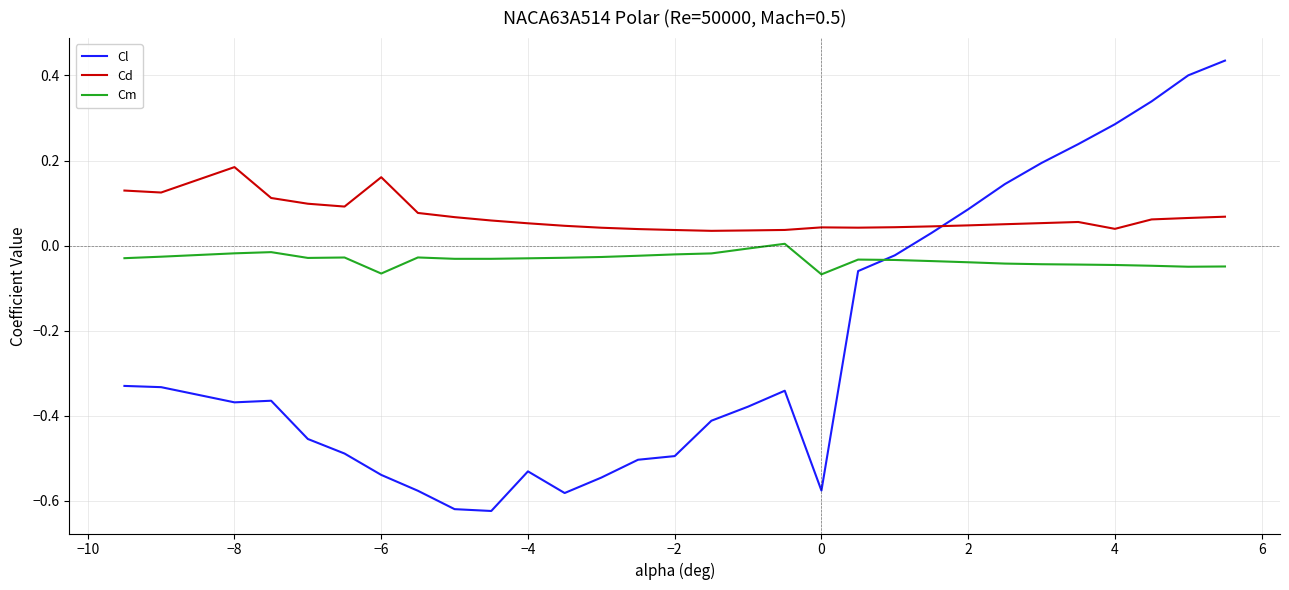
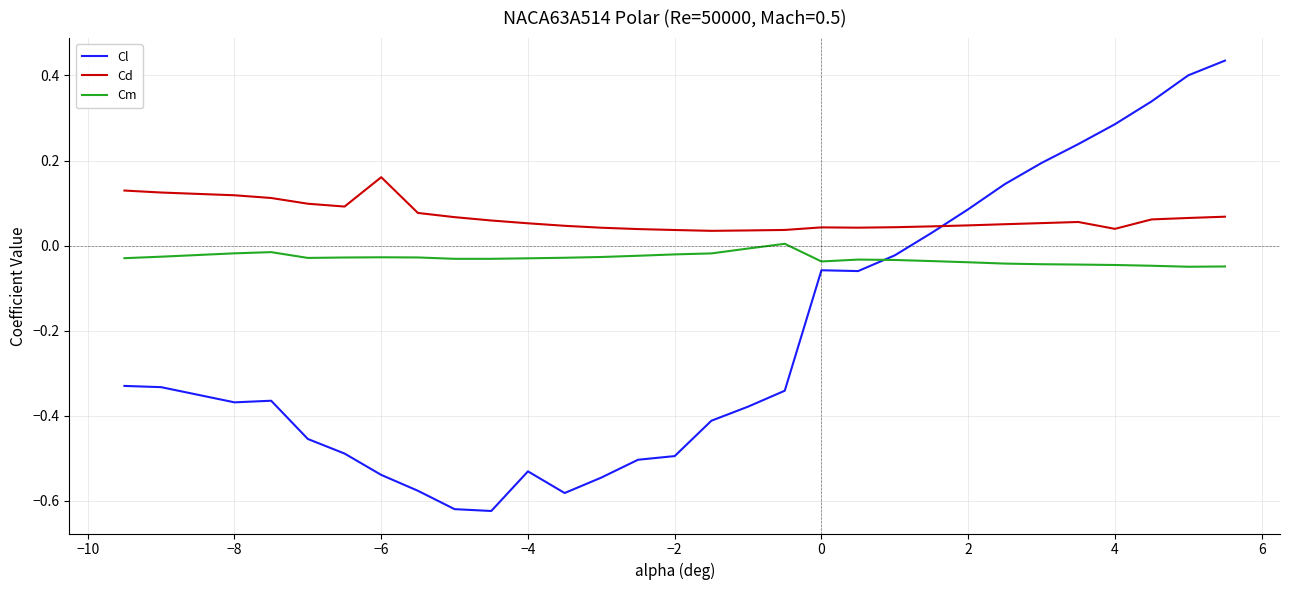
Cd, −8: 0.18 -> 0.12
Cm, −6: -0.07 -> -0.03
Cl, 0: -0.58 -> -0.06
Cm, 0: -0.07 -> -0.04
